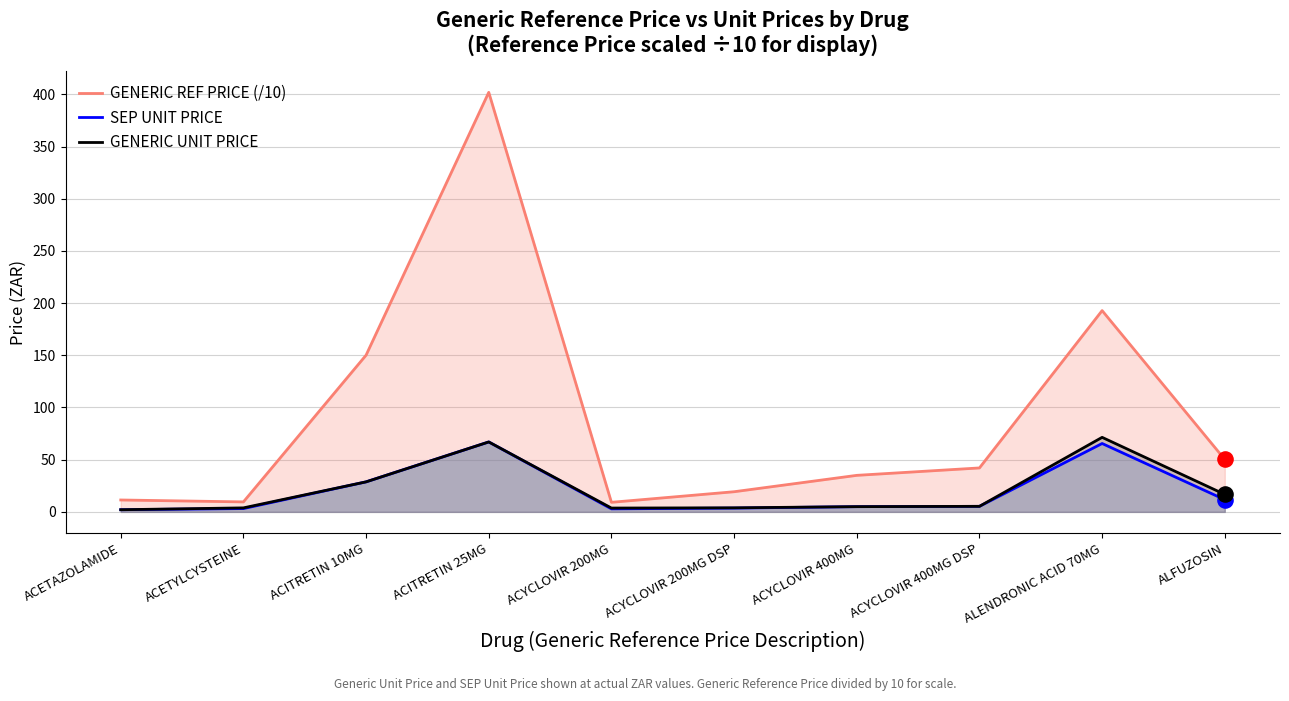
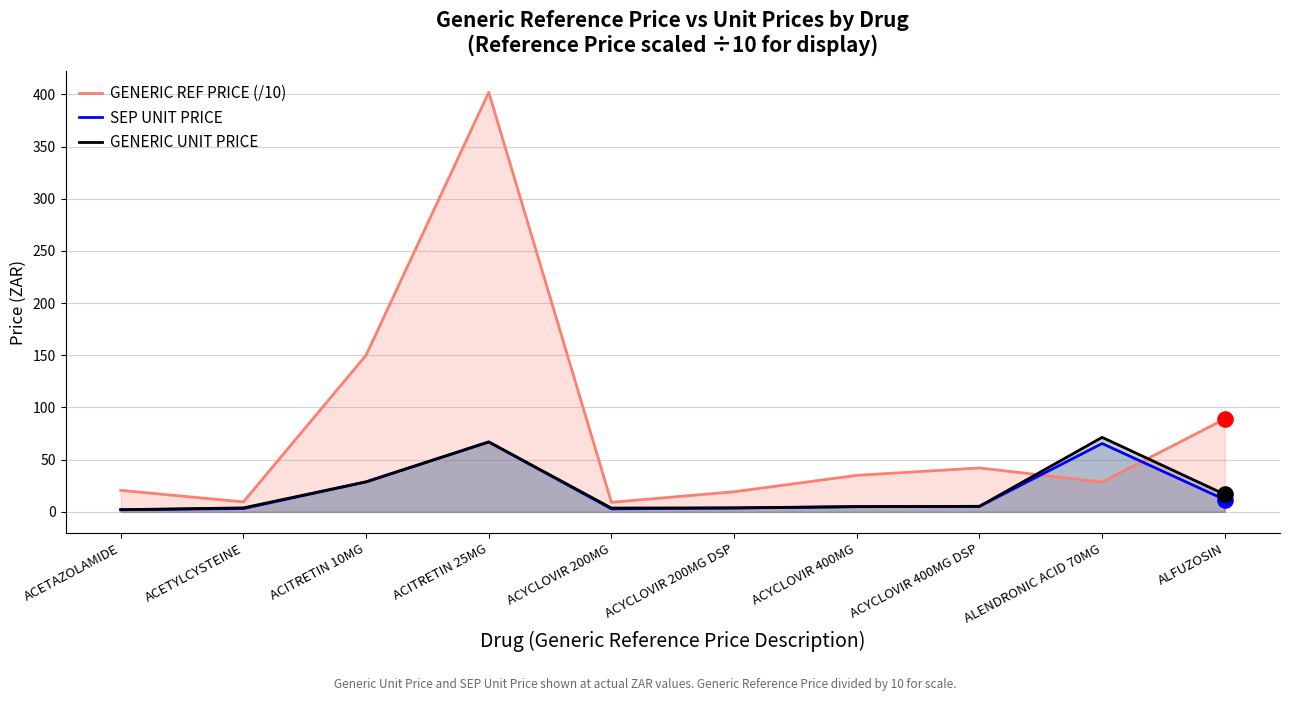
GENERIC REF PRICE (/10), ACETAZOLAMIDE: 11 -> 21
GENERIC REF PRICE (/10), ALENDRONIC ACID 70MG: 193 -> 29
GENERIC REF PRICE (/10), ALFUZOSIN: 50 -> 89
